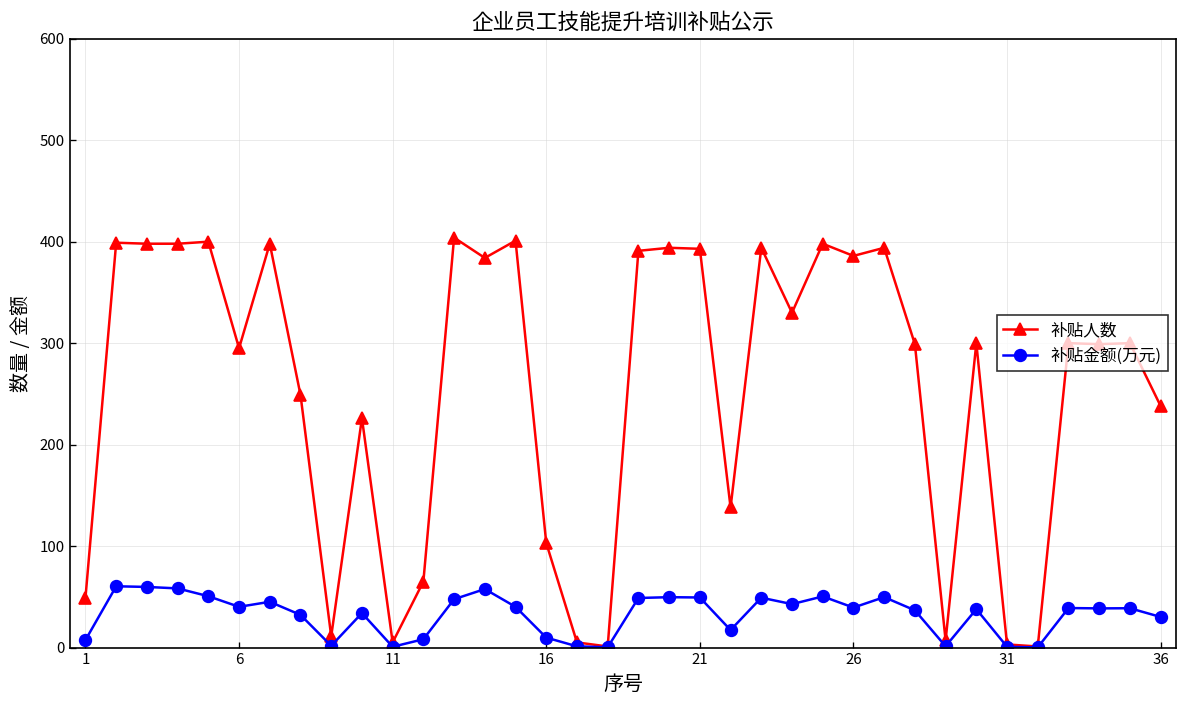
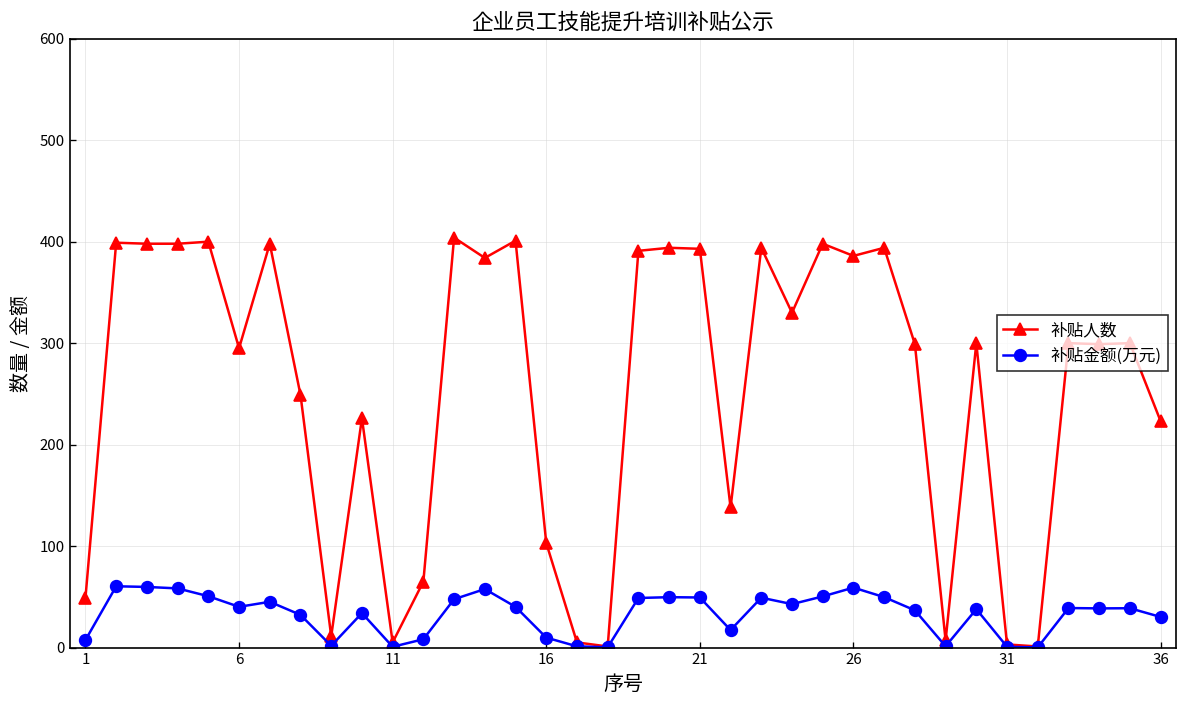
补贴金额(万元), 26: 40 -> 60
补贴人数, 36: 240 -> 220
